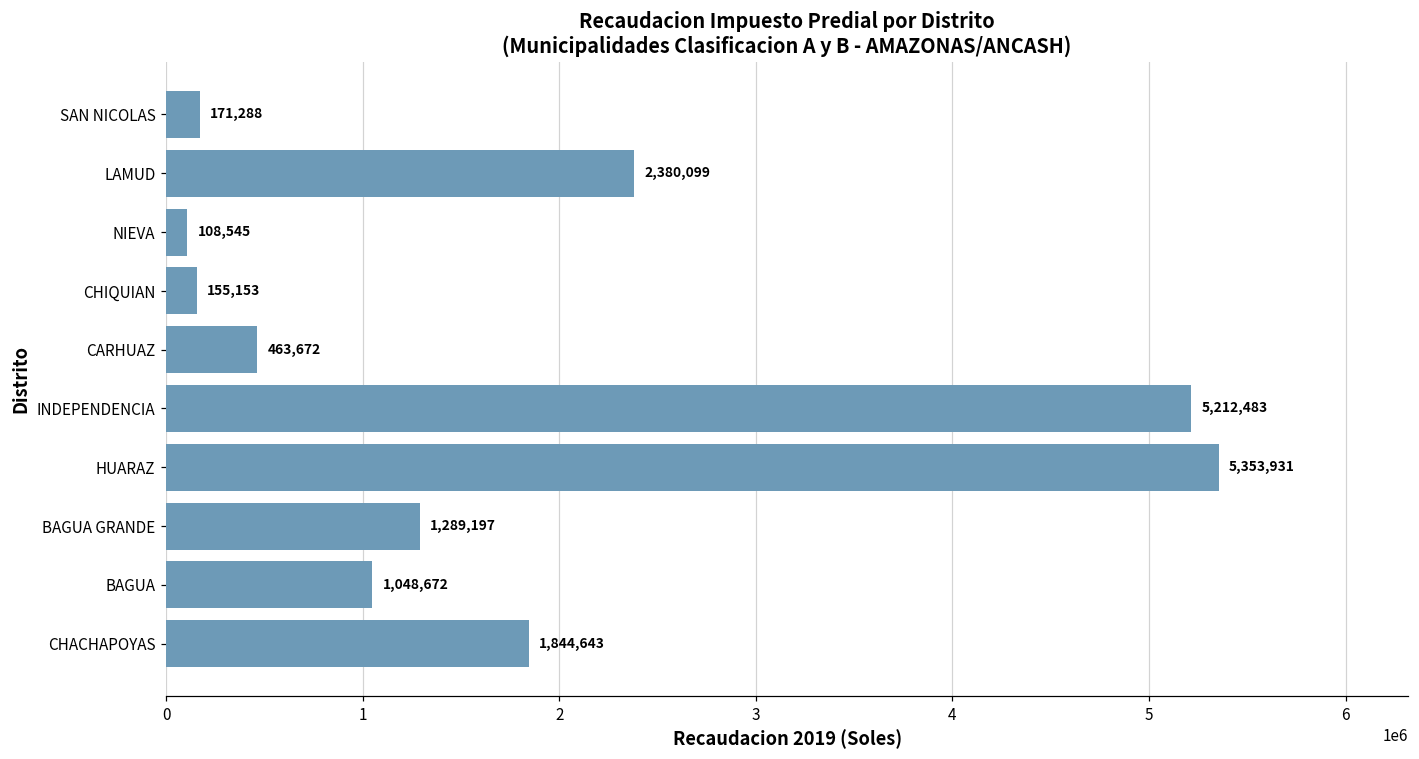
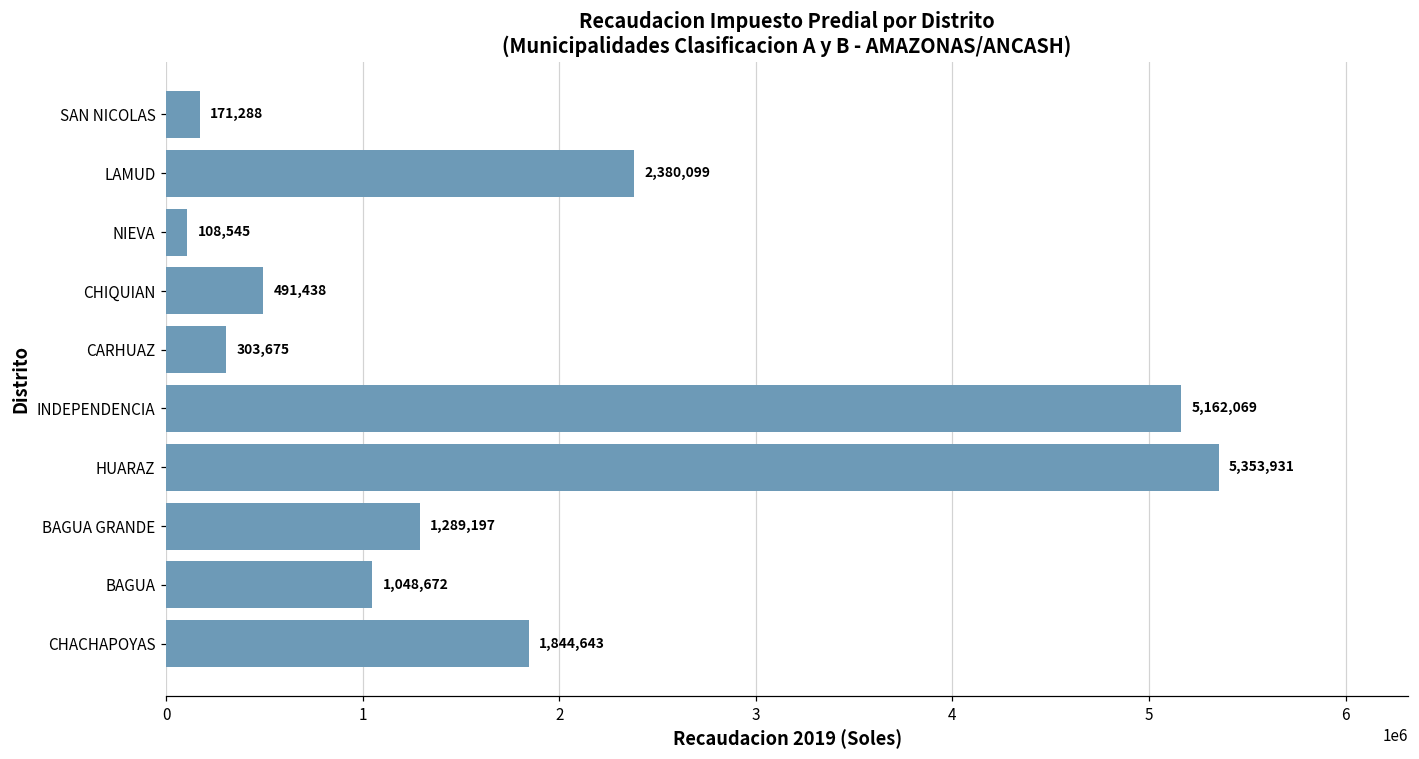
CHIQUIAN: 155,153 -> 491,438
CARHUAZ: 463,672 -> 303,675
INDEPENDENCIA: 5,212,483 -> 5,162,069
